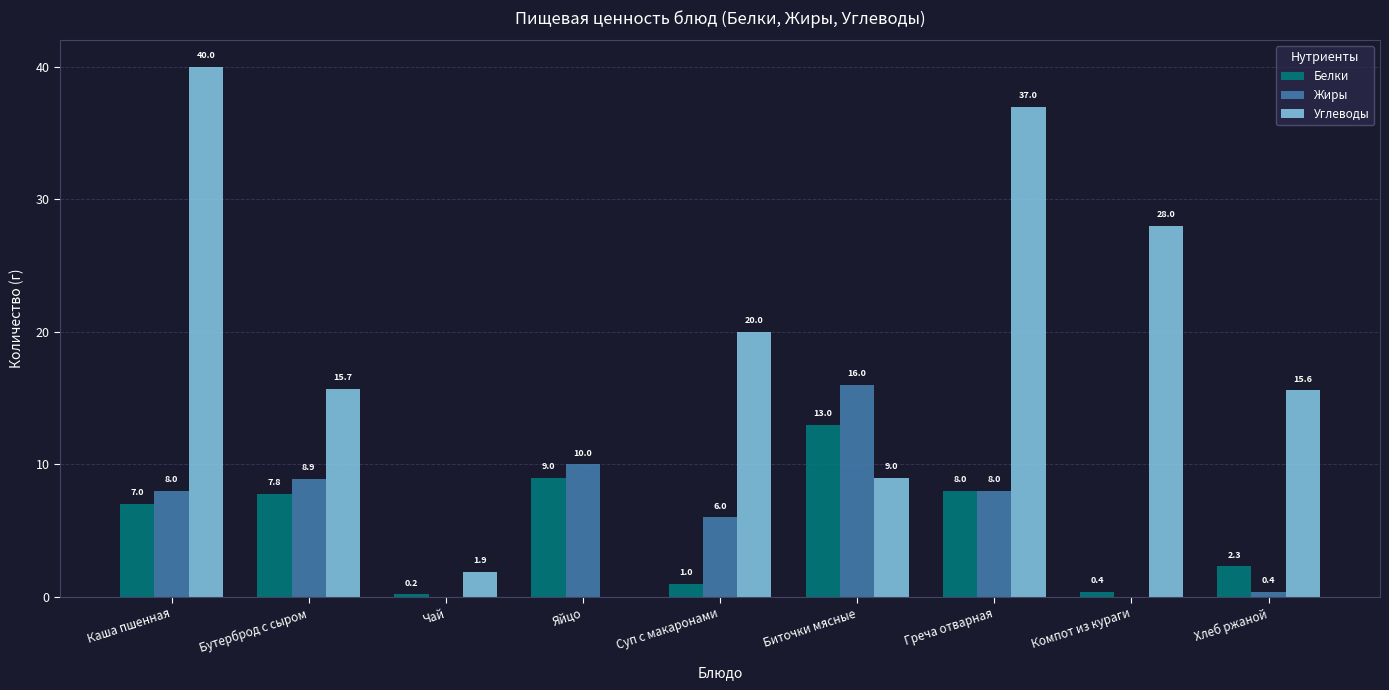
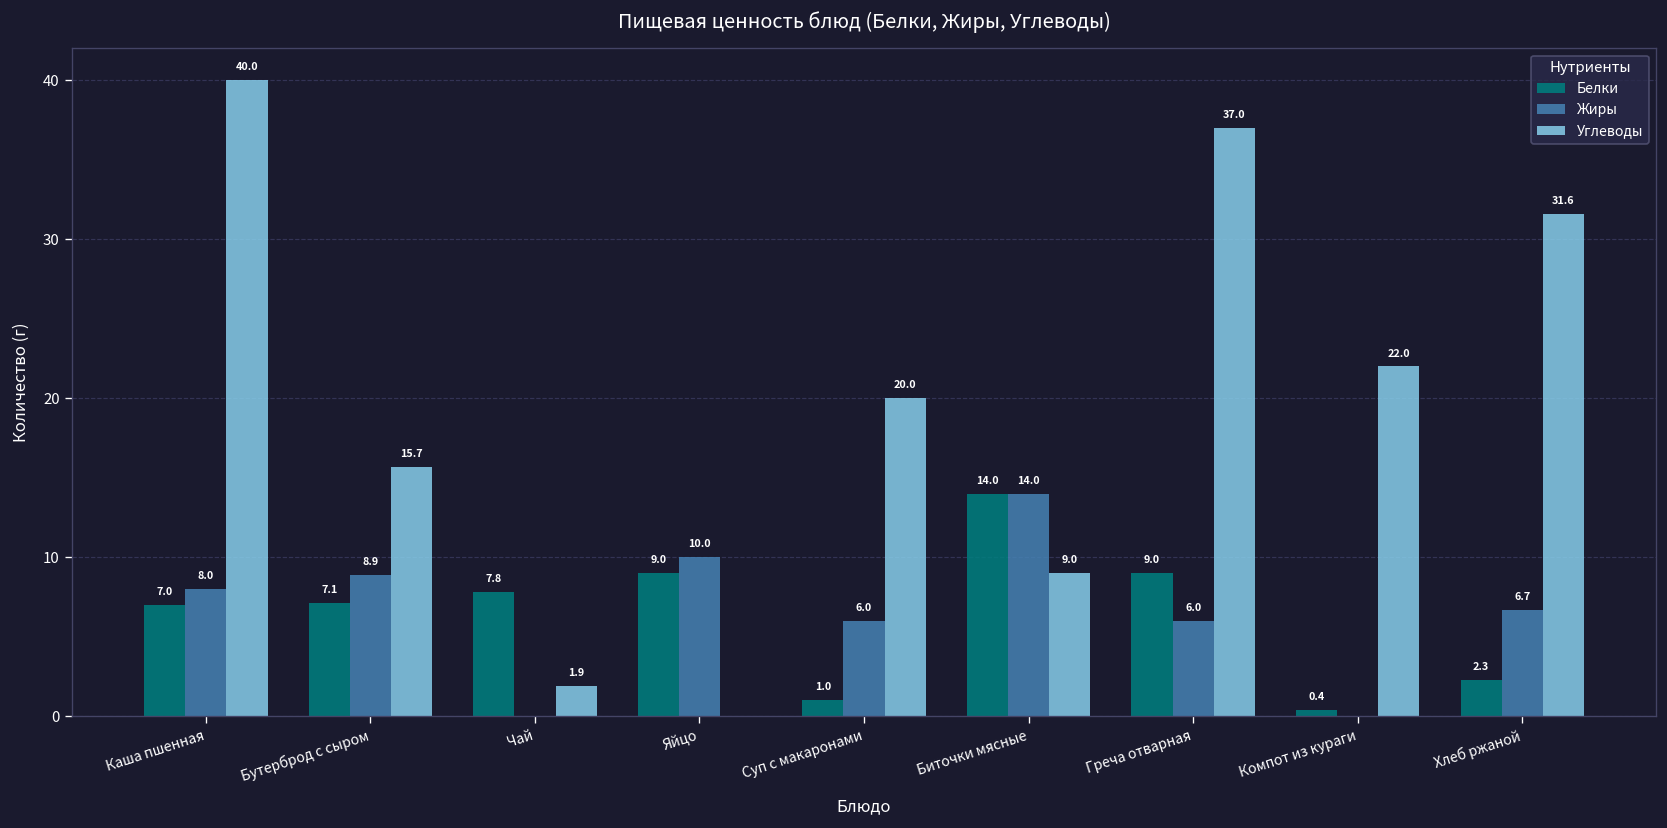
Белки, Бутерброд с сыром: 7.8 -> 7.1
Белки, Чай: 0.2 -> 7.8
Белки, Биточки мясные: 13.0 -> 14.0
Жиры, Биточки мясные: 16.0 -> 14.0
Белки, Греча отварная: 8.0 -> 9.0
Жиры, Греча отварная: 8.0 -> 6.0
Углеводы, Компот из кураги: 28.0 -> 22.0
Жиры, Хлеб ржаной: 0.4 -> 6.7
Углеводы, Хлеб ржаной: 15.6 -> 31.6
